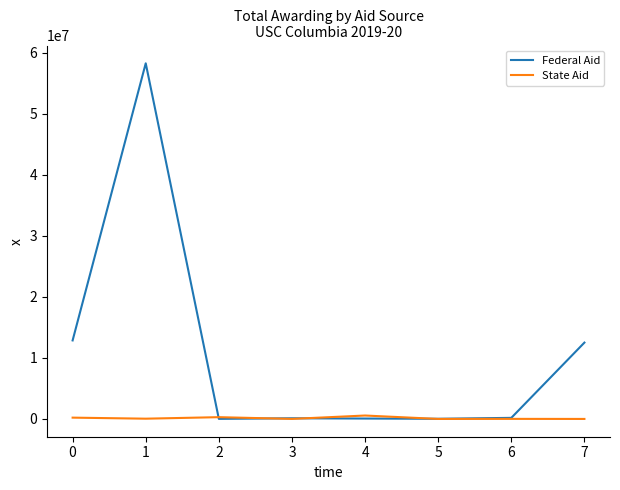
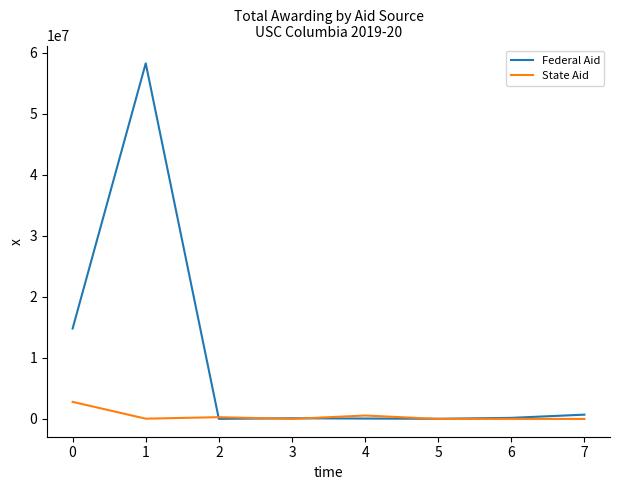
Federal Aid, 0: 13000000 -> 15000000
State Aid, 0: 0 -> 3000000
Federal Aid, 7: 13000000 -> 1000000
